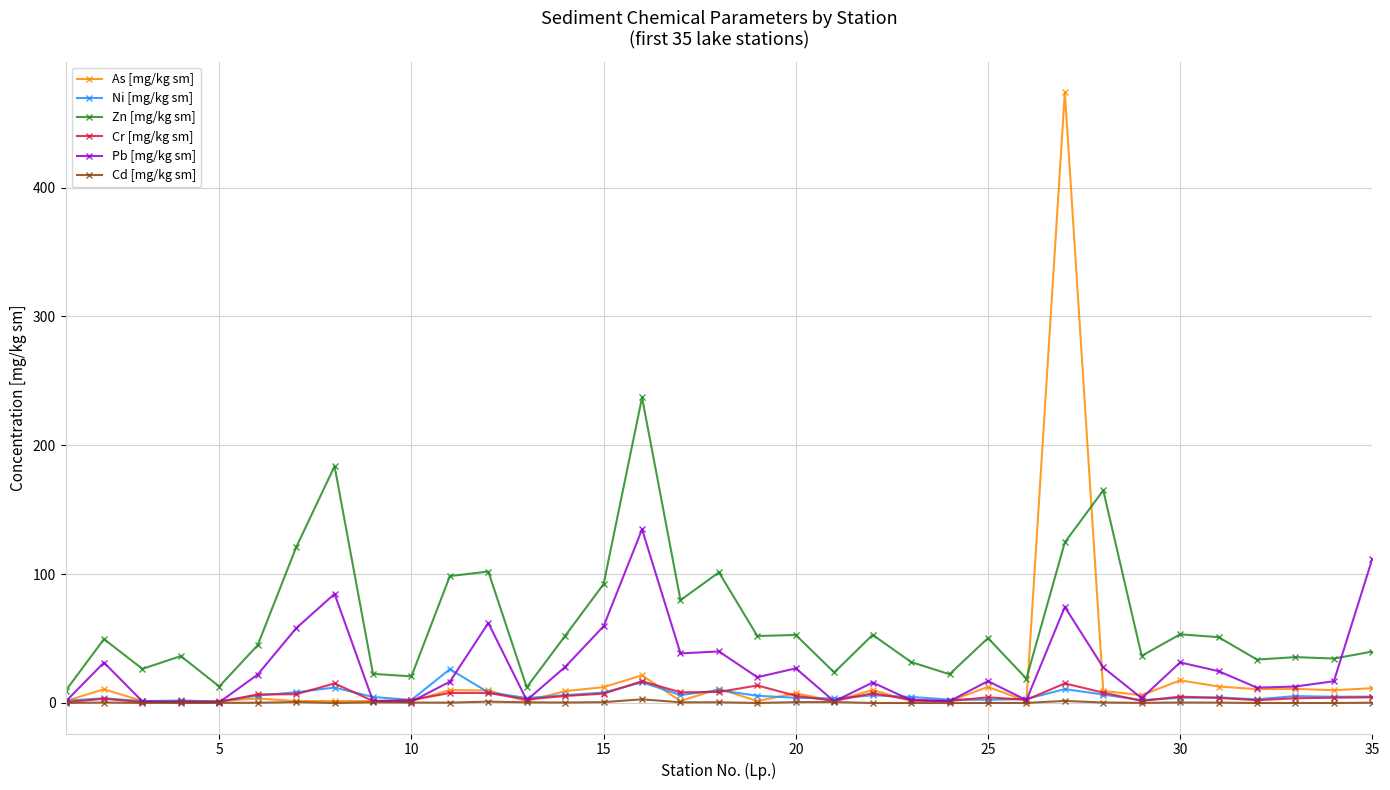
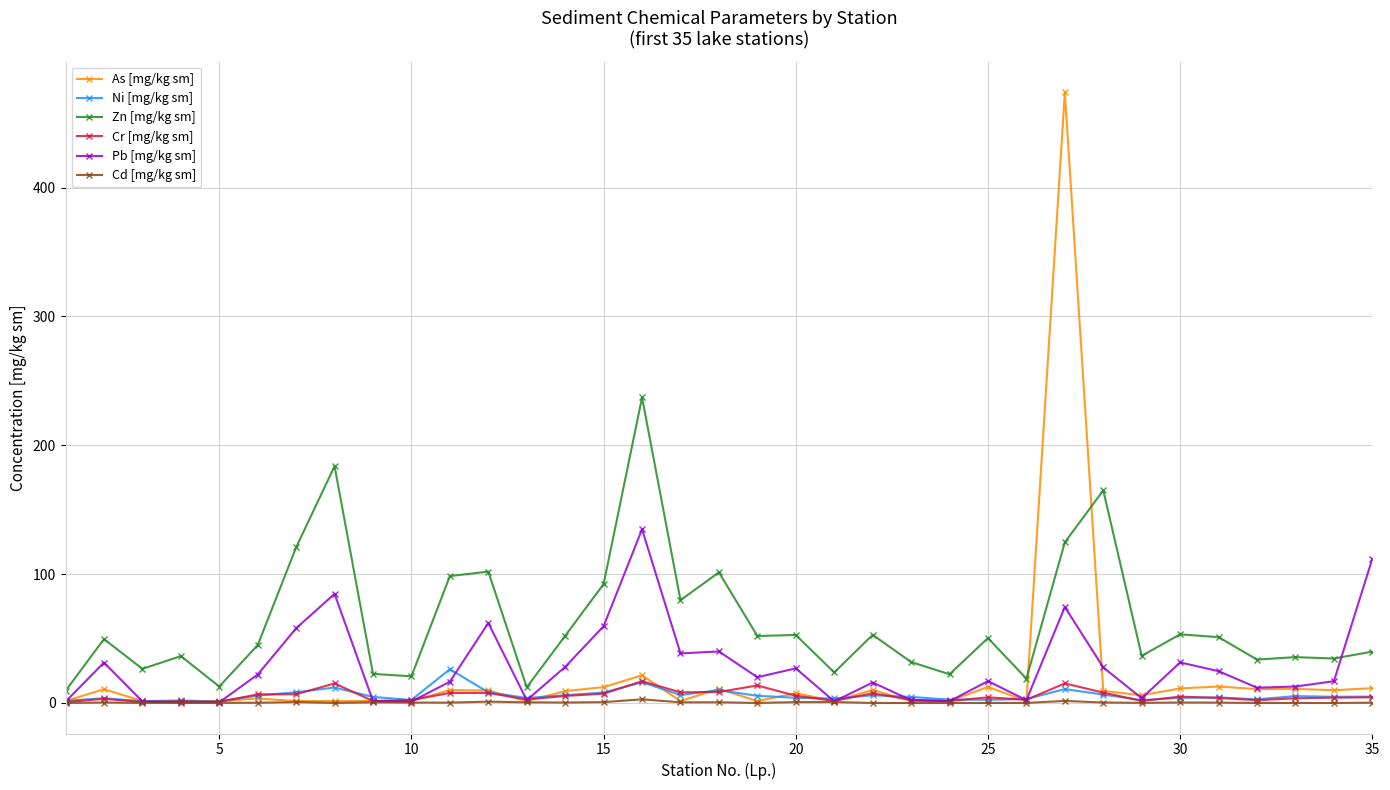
As [mg/kg sm], 30: 18 -> 11
